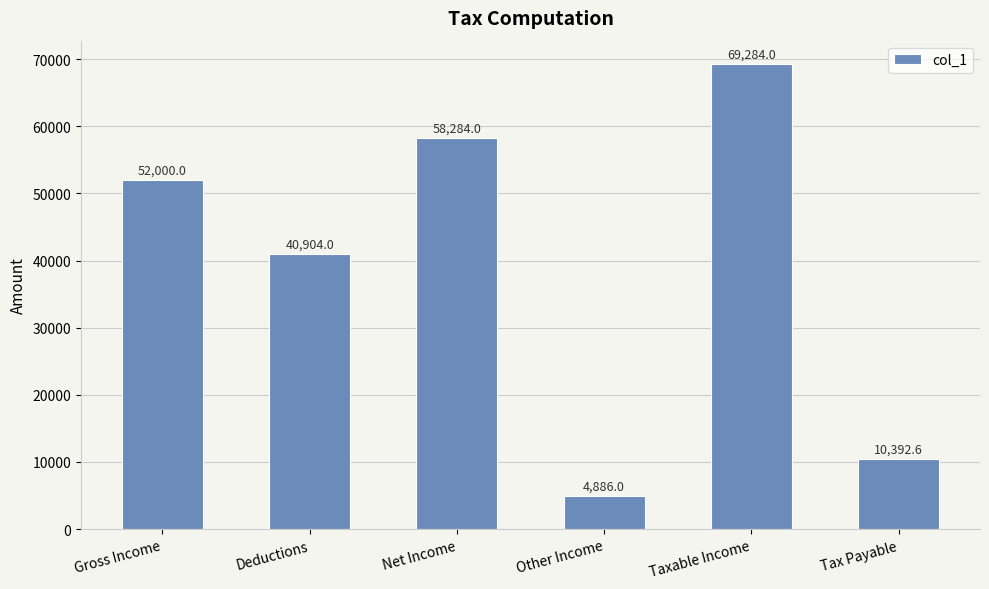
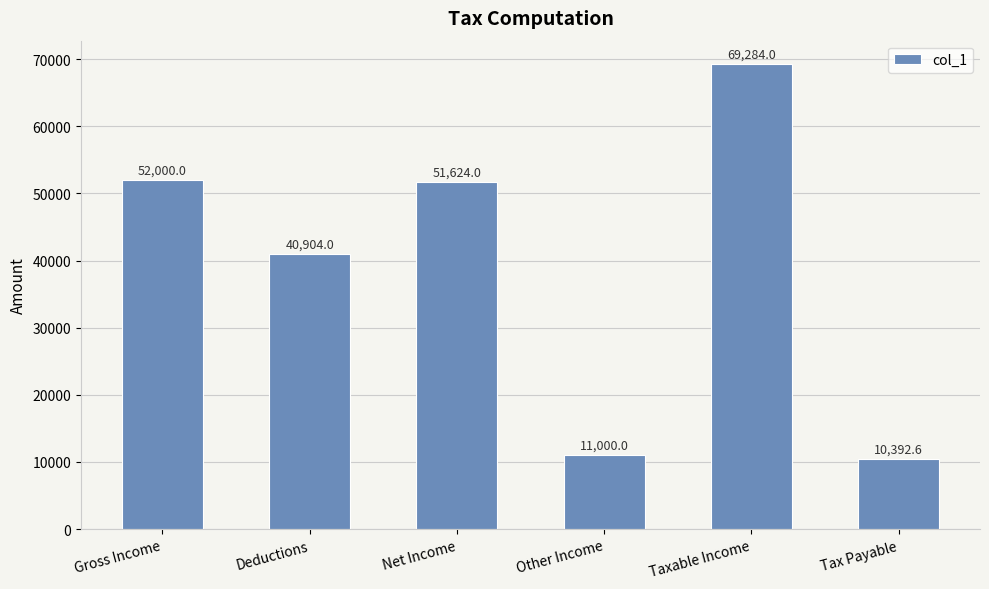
Net Income: 58,284.0 -> 51,624.0
Other Income: 4,886.0 -> 11,000.0
